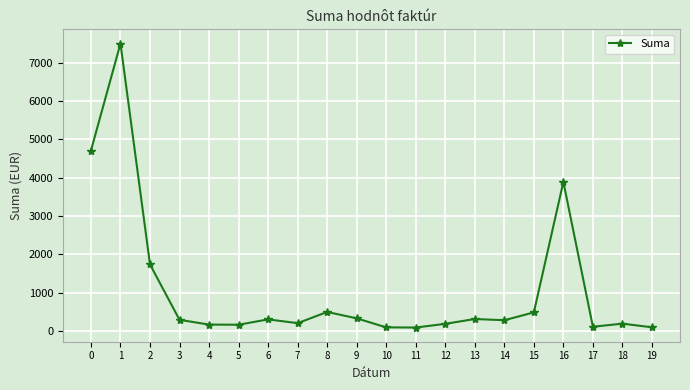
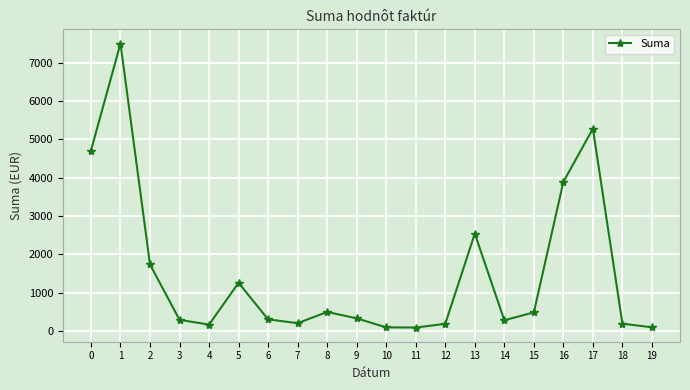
5: 200 -> 1300
13: 300 -> 2500
17: 100 -> 5300
